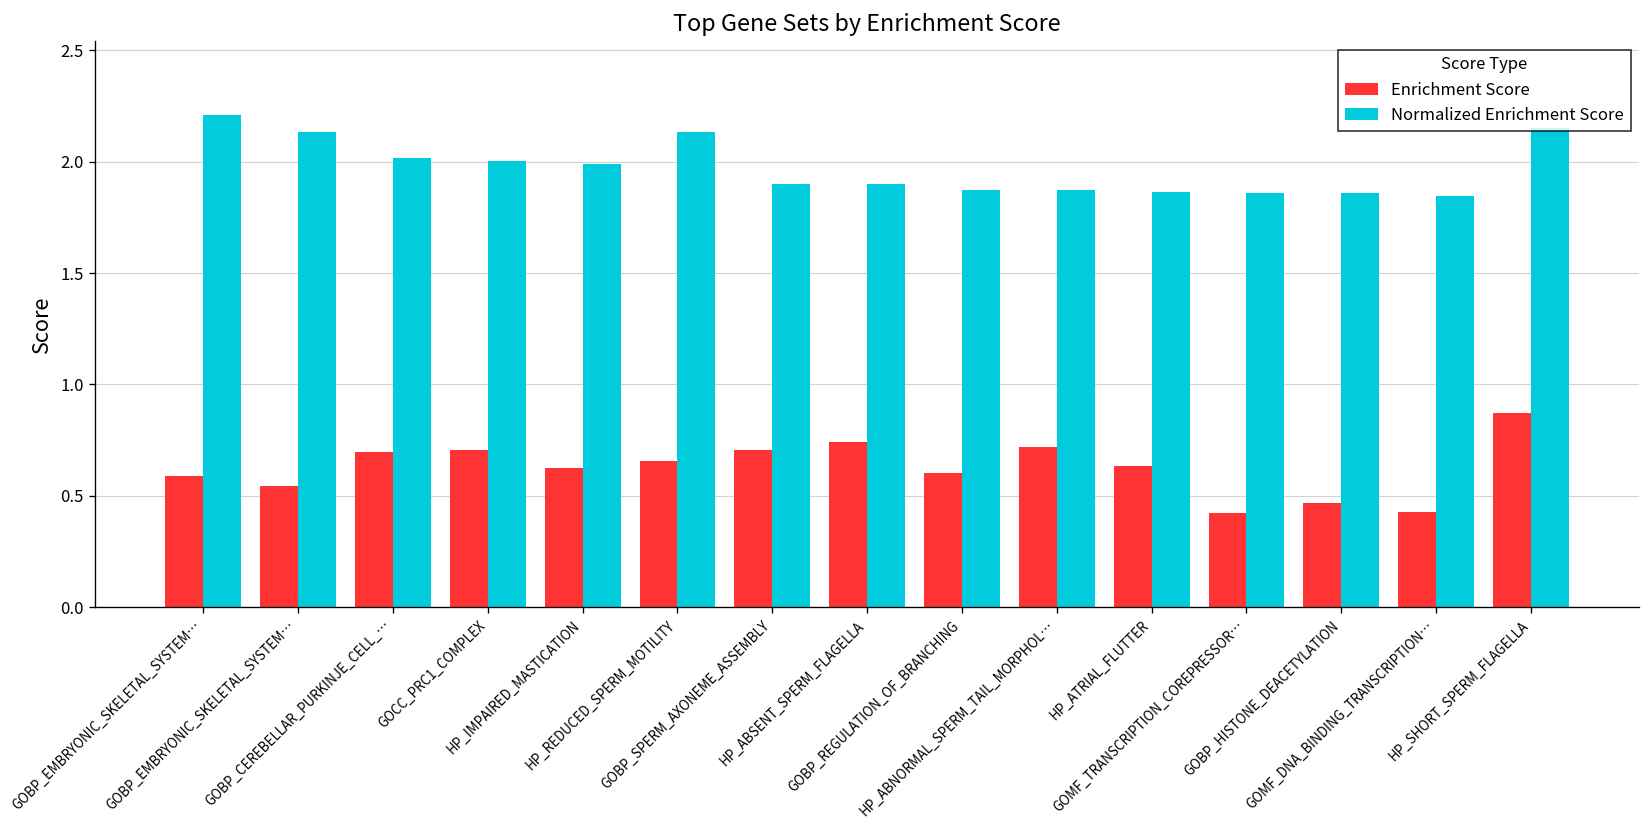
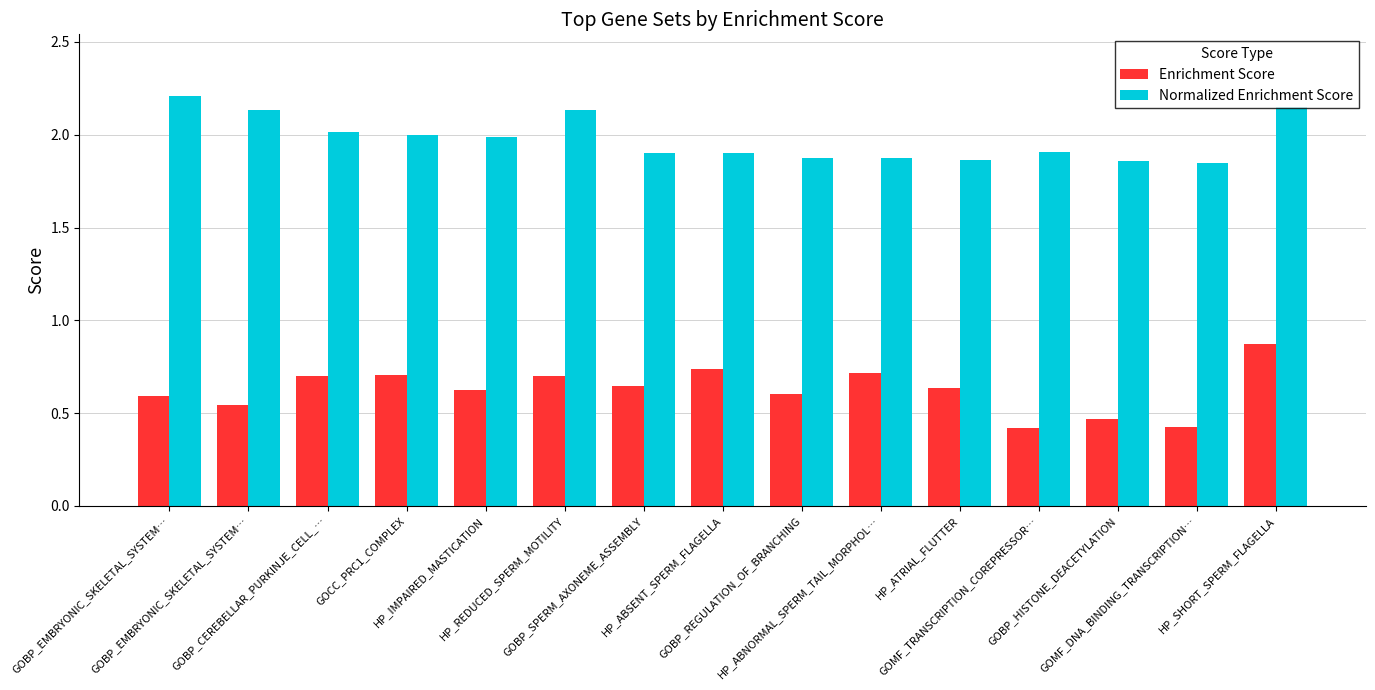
Enrichment Score, HP_REDUCED_SPERM_MOTILITY: 0.65 -> 0.70
Enrichment Score, GOBP_SPERM_AXONEME_ASSEMBLY: 0.70 -> 0.65
Normalized Enrichment Score, GOMF_TRANSCRIPTION_COREPRESSOR…: 1.86 -> 1.91
